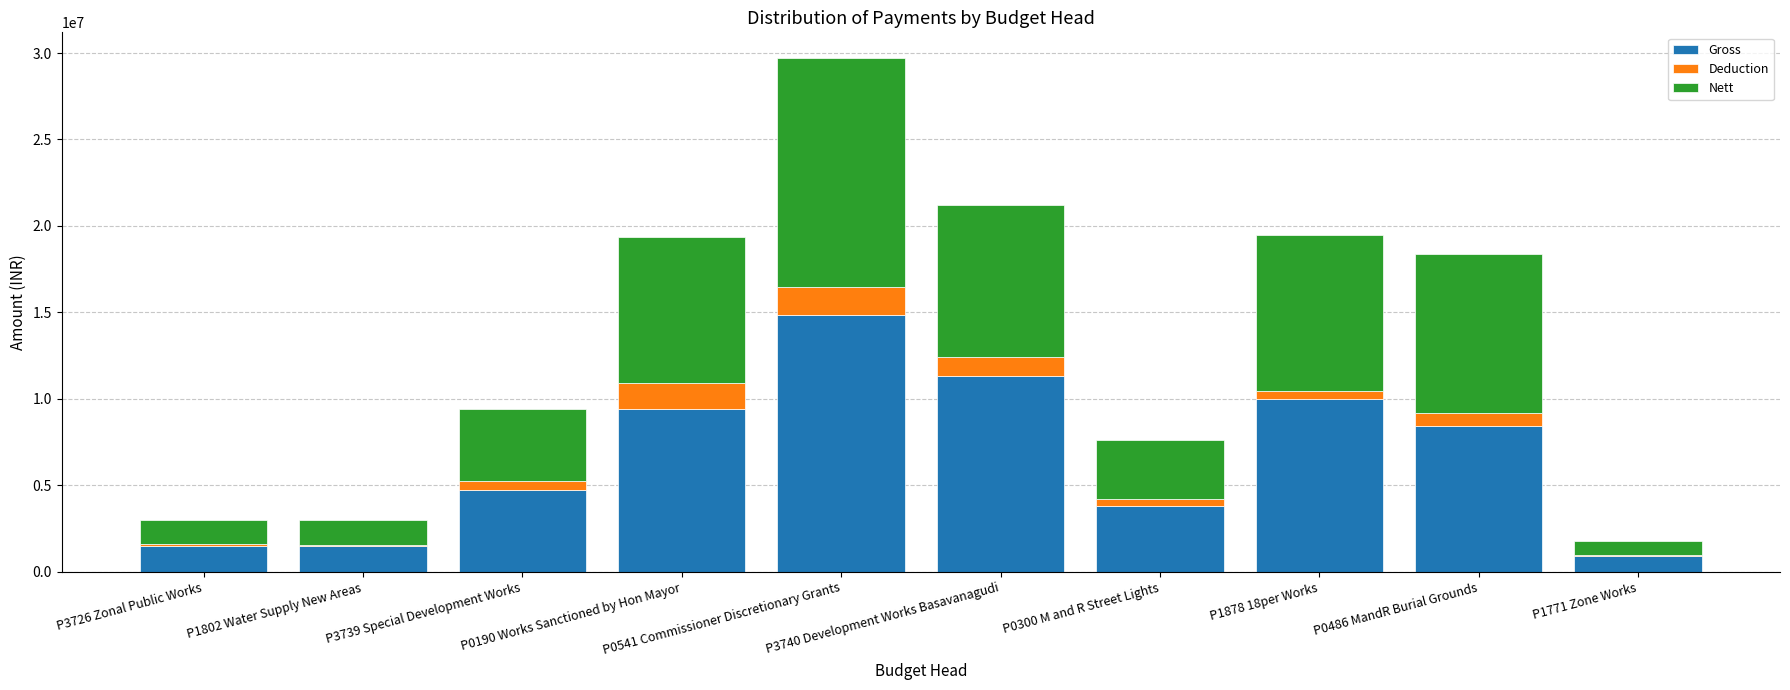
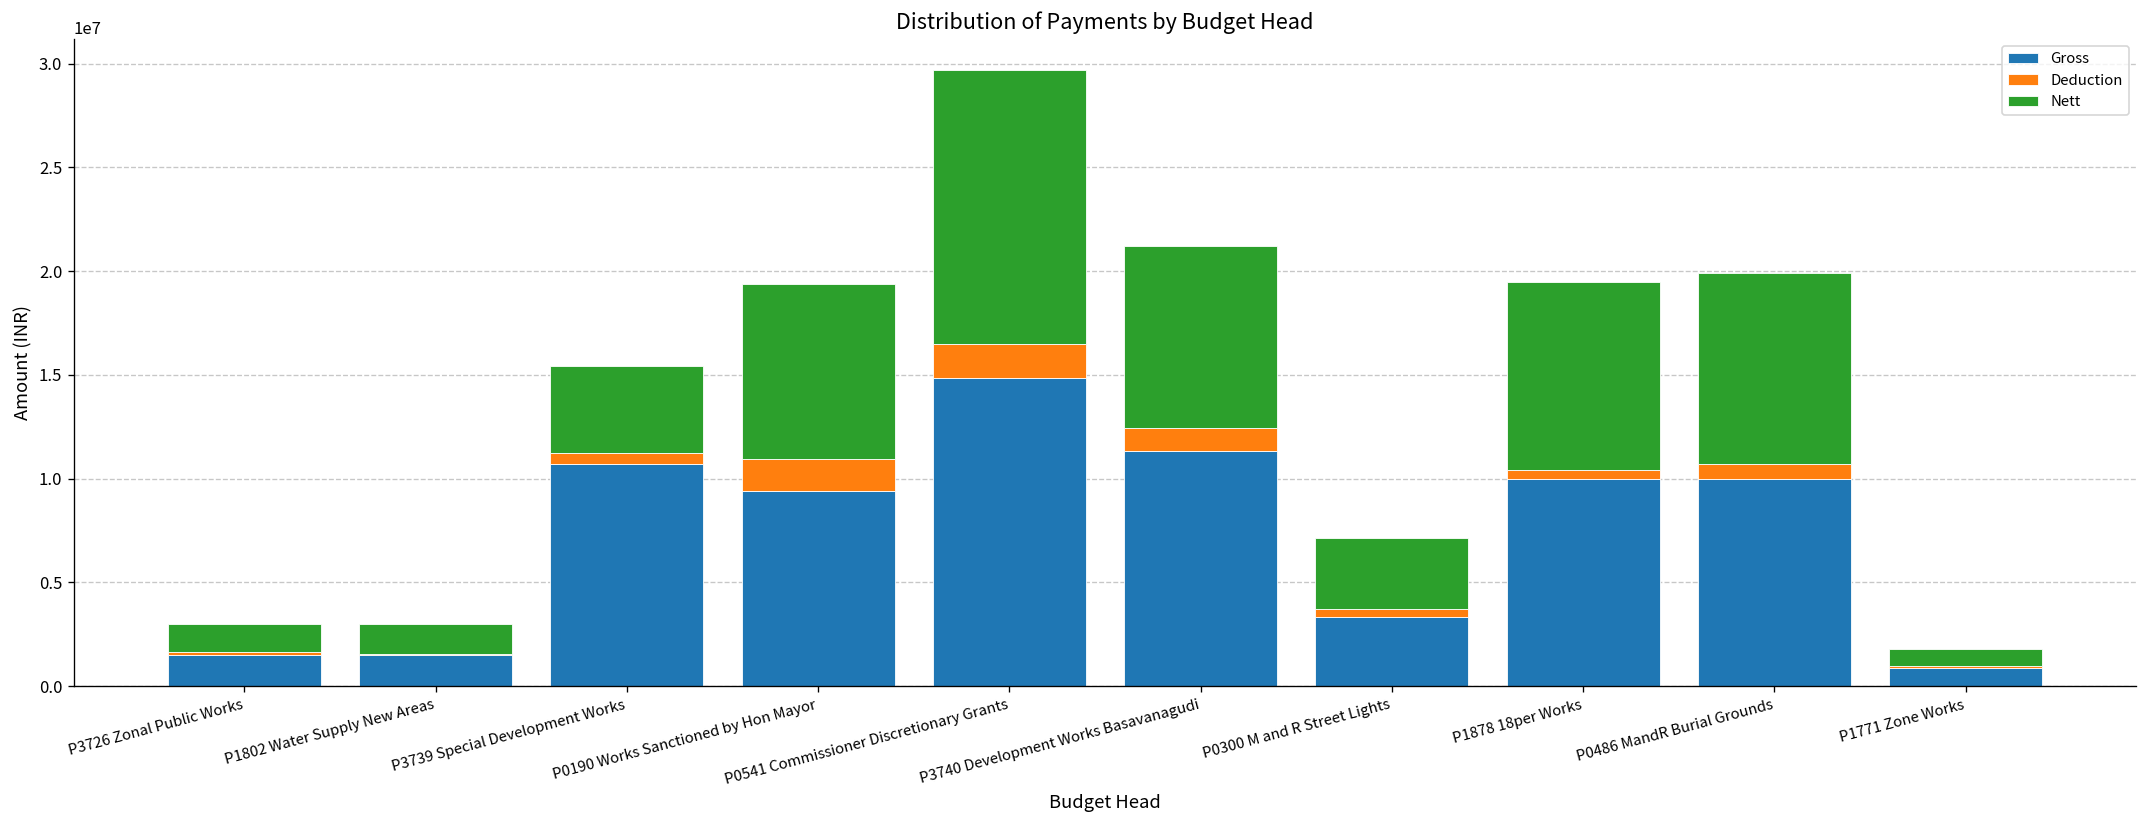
Gross, P3739 Special Development Works: 4700000 -> 10700000
Gross, P0300 M and R Street Lights: 3800000 -> 3300000
Gross, P0486 MandR Burial Grounds: 8400000 -> 10000000
